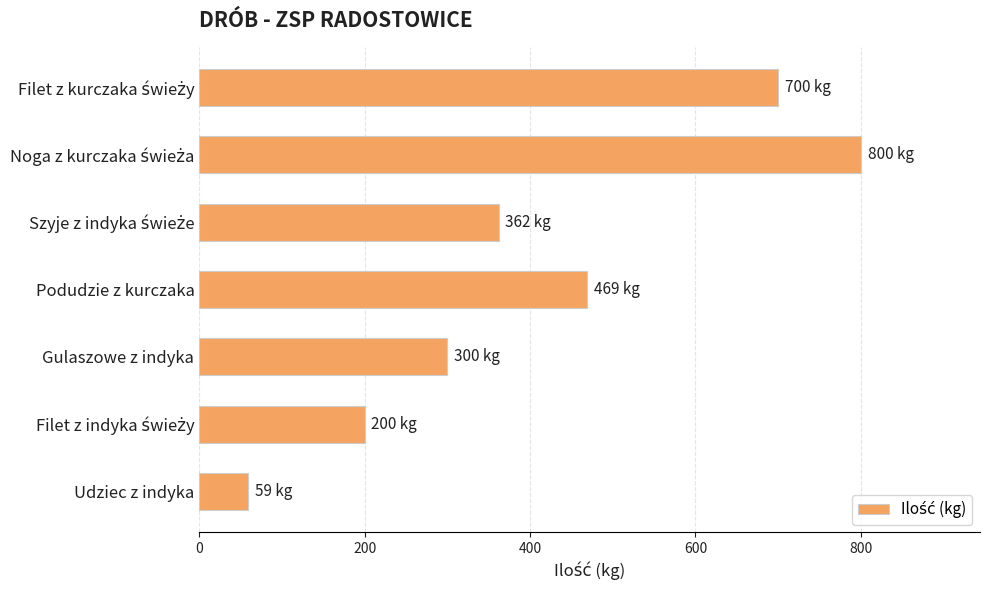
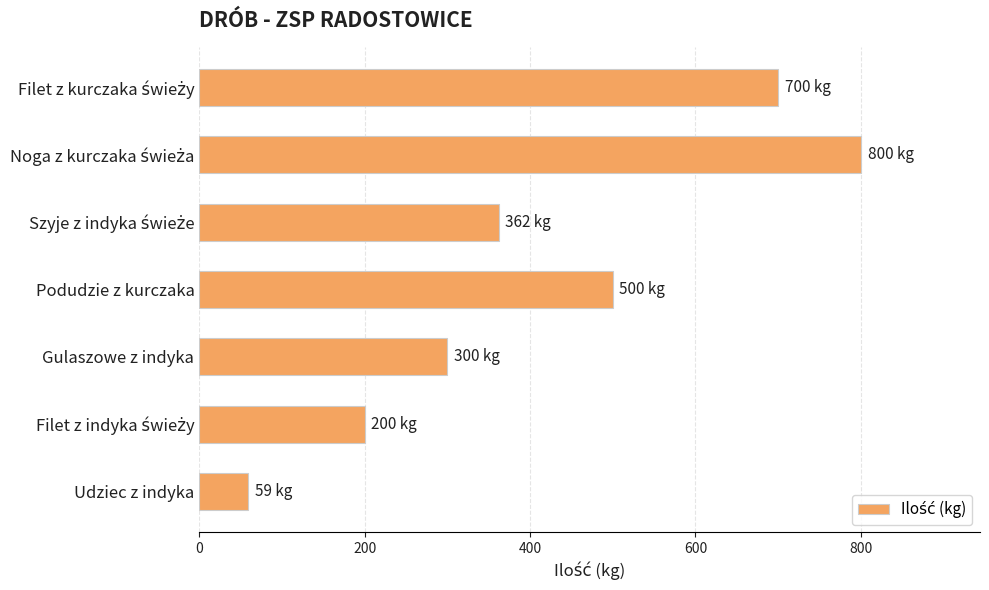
Podudzie z kurczaka: 469 -> 500
